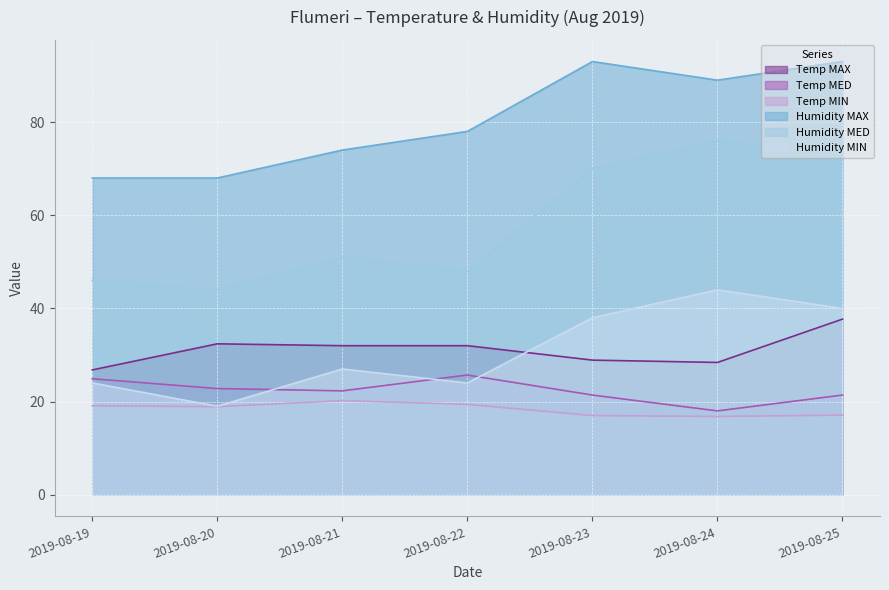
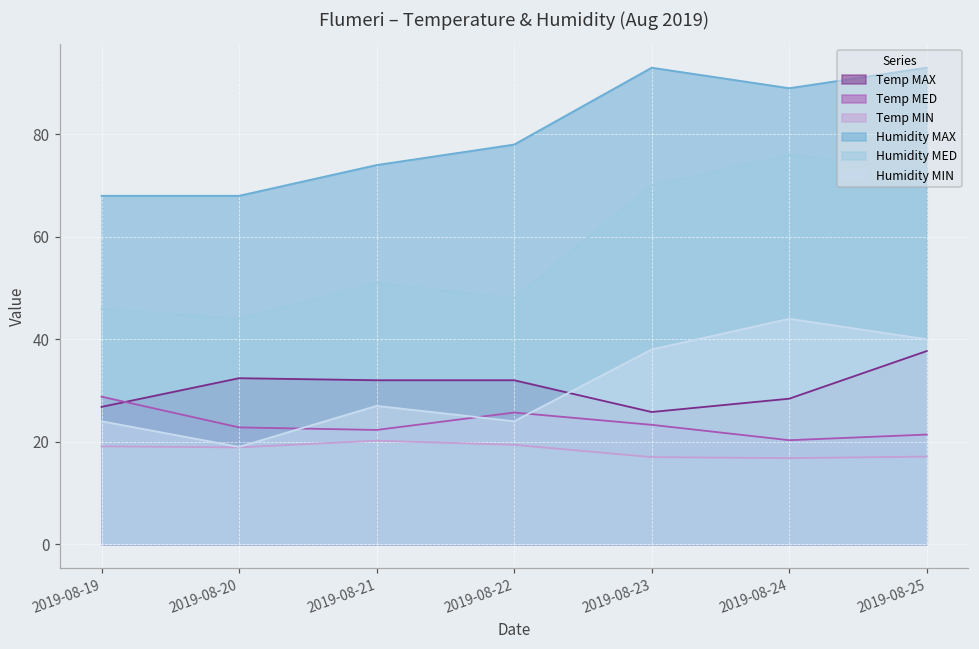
Temp MED, 2019-08-19: 25 -> 29
Temp MAX, 2019-08-23: 29 -> 26
Temp MED, 2019-08-23: 21 -> 23
Temp MED, 2019-08-24: 18 -> 20
